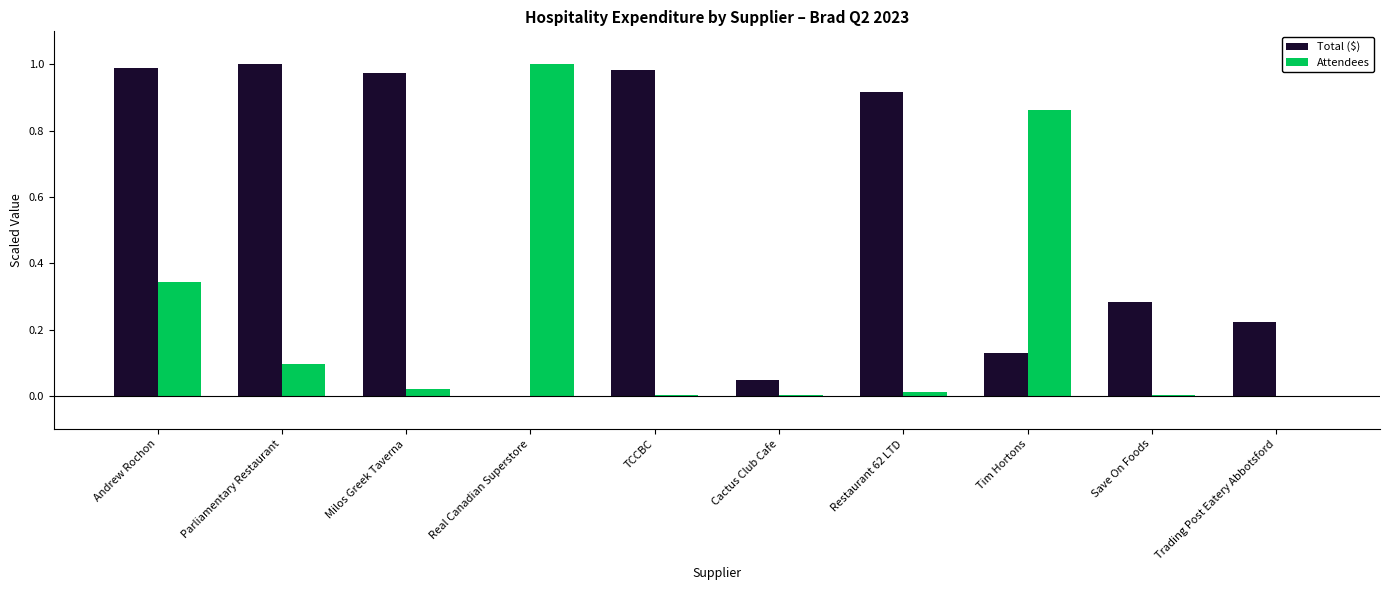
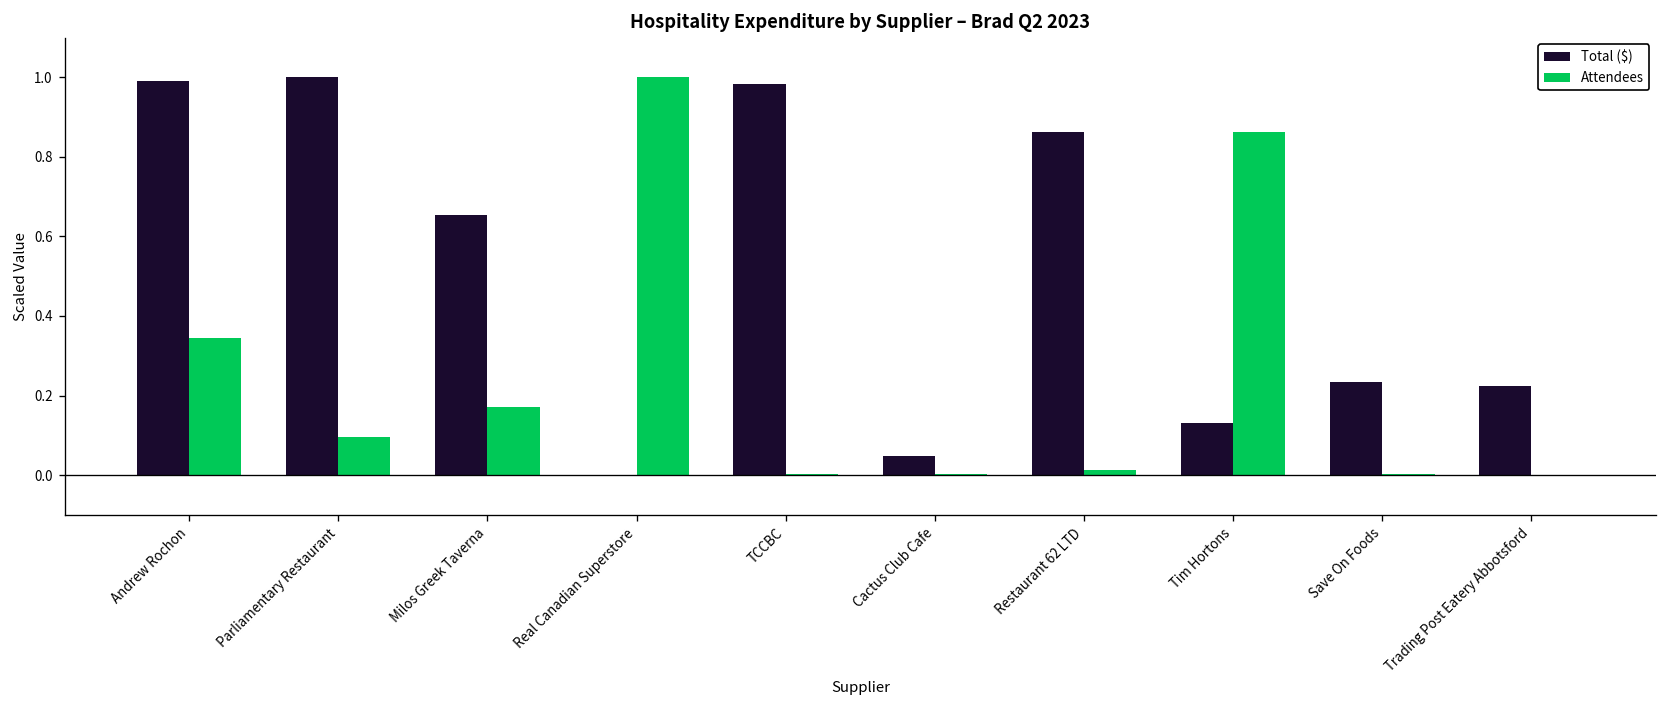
Total ($), Milos Greek Taverna: 0.98 -> 0.65
Attendees, Milos Greek Taverna: 0.02 -> 0.17
Total ($), Restaurant 62 LTD: 0.92 -> 0.86
Total ($), Save On Foods: 0.28 -> 0.24
